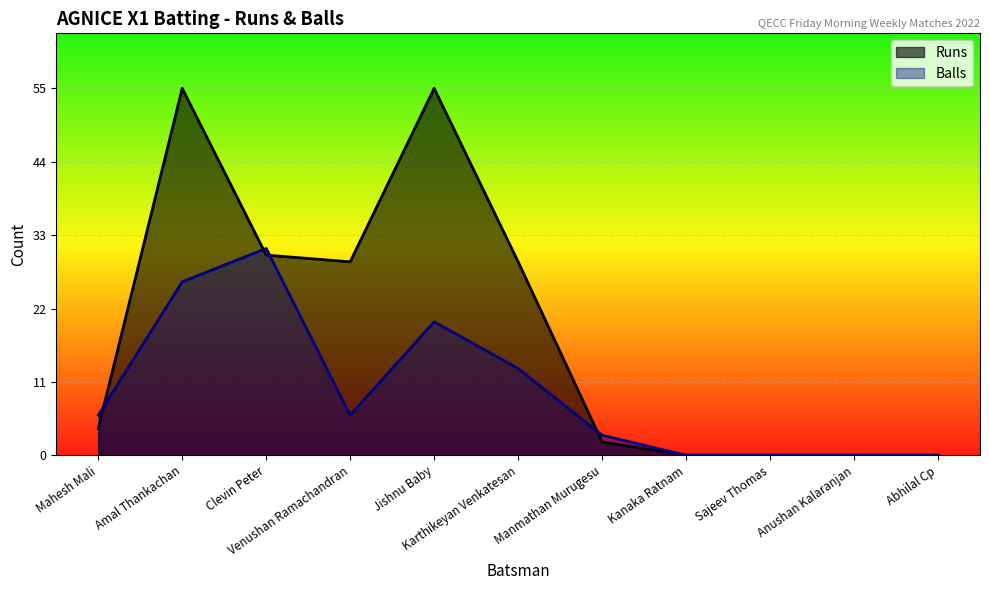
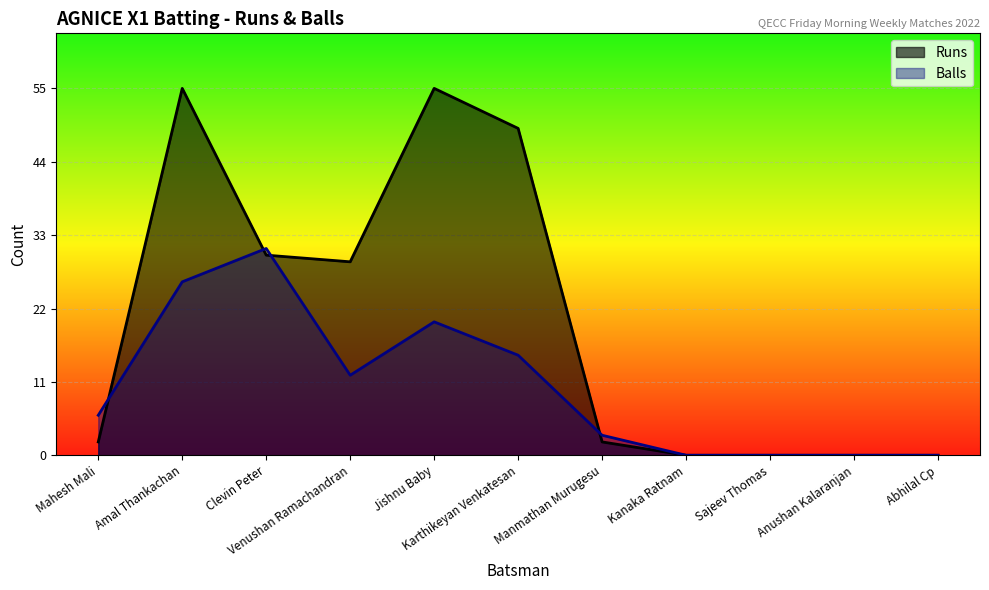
Runs, Mahesh Mali: 4 -> 2
Balls, Venushan Ramachandran: 6 -> 12
Runs, Karthikeyan Venkatesan: 29 -> 49
Balls, Karthikeyan Venkatesan: 13 -> 15
